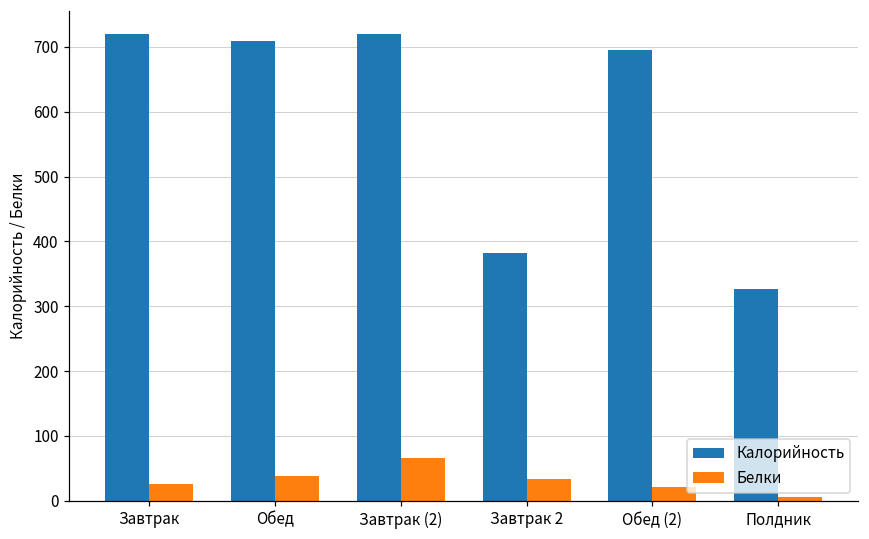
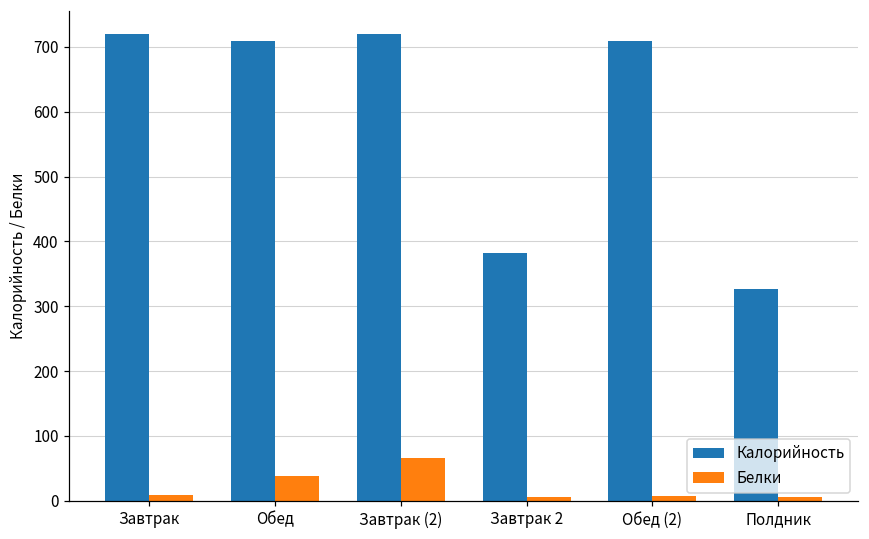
Белки, Завтрак: 30 -> 10
Белки, Завтрак 2: 30 -> 10
Калорийность, Обед (2): 690 -> 710
Белки, Обед (2): 20 -> 10
